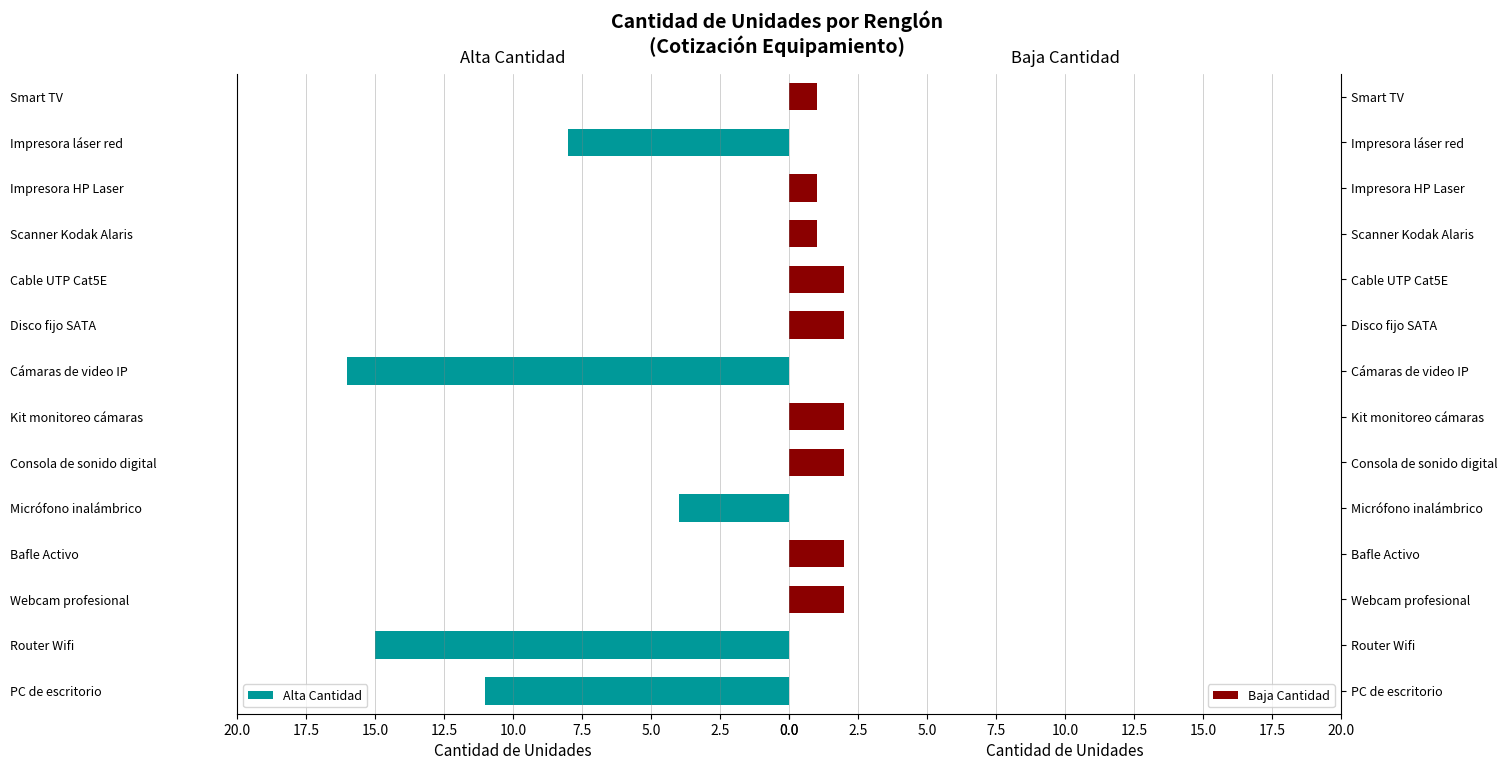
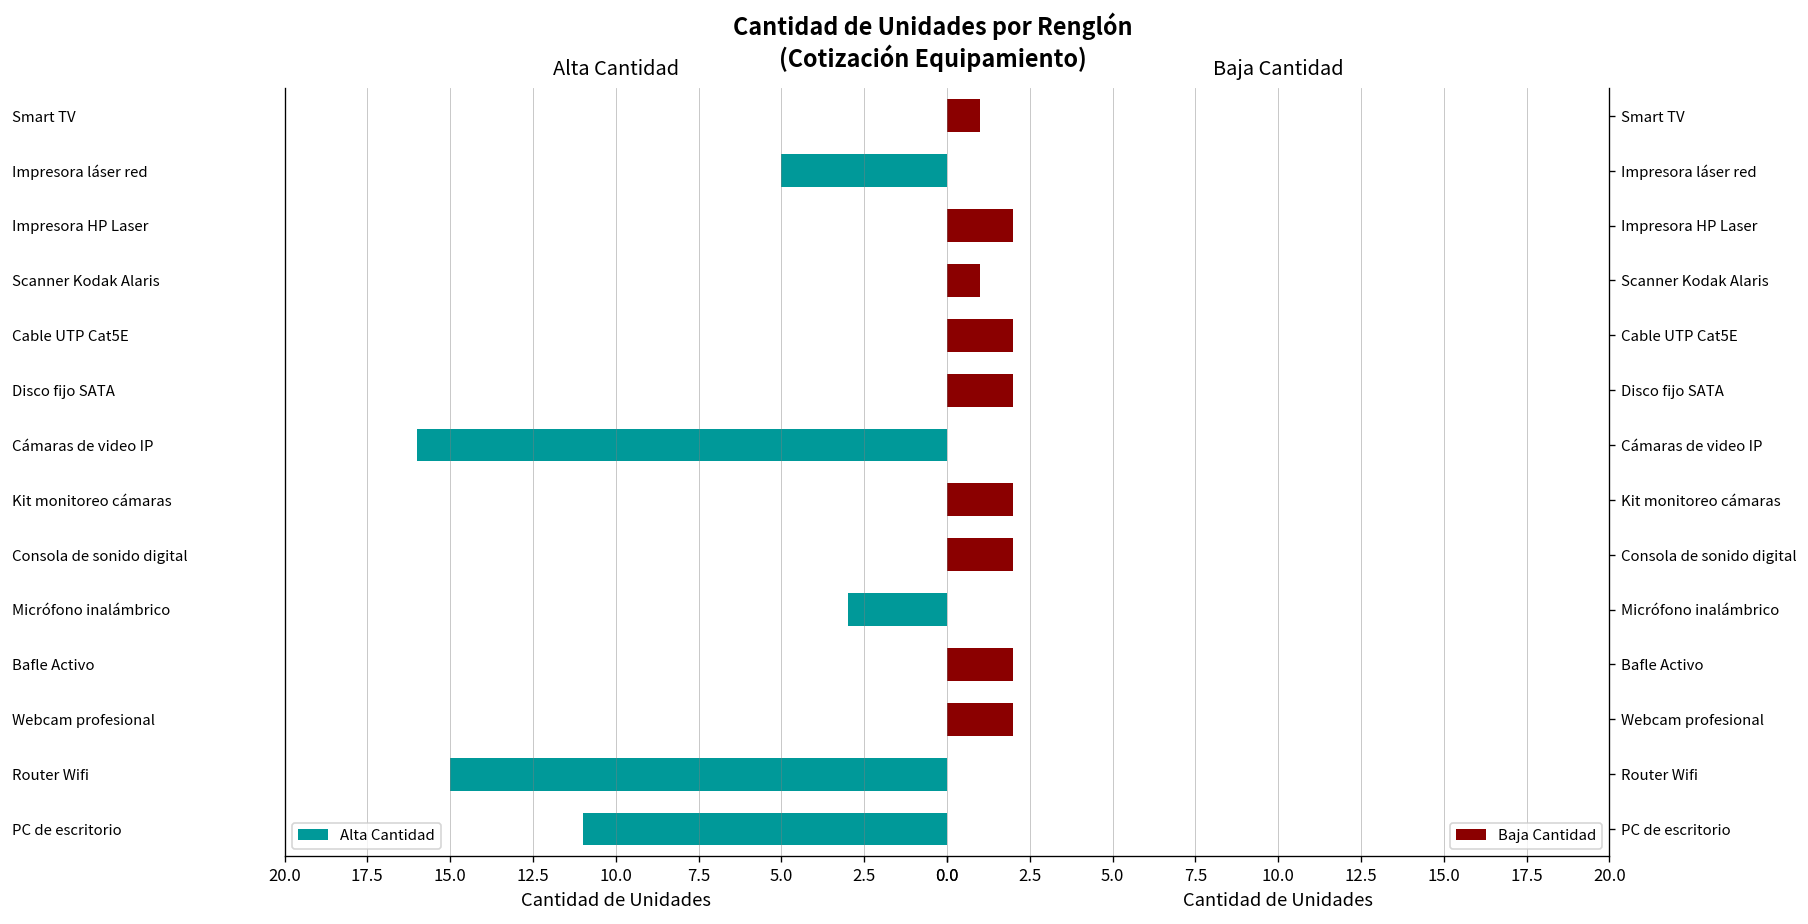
Alta Cantidad, Impresora láser red: 8 -> 5
Alta Cantidad, Micrófono inalámbrico: 4 -> 3
Baja Cantidad, Impresora HP Laser: 1 -> 2
